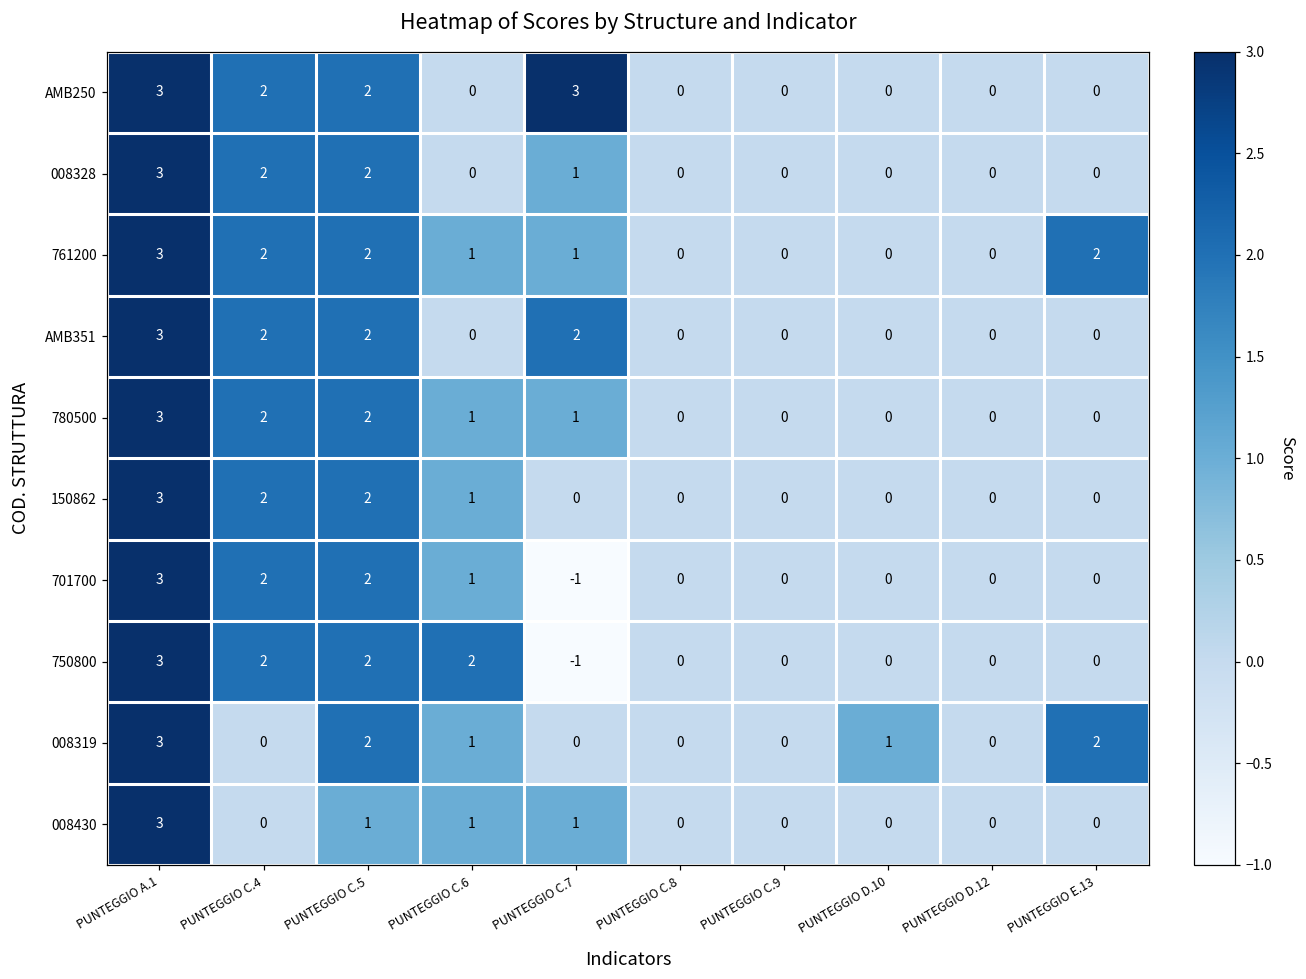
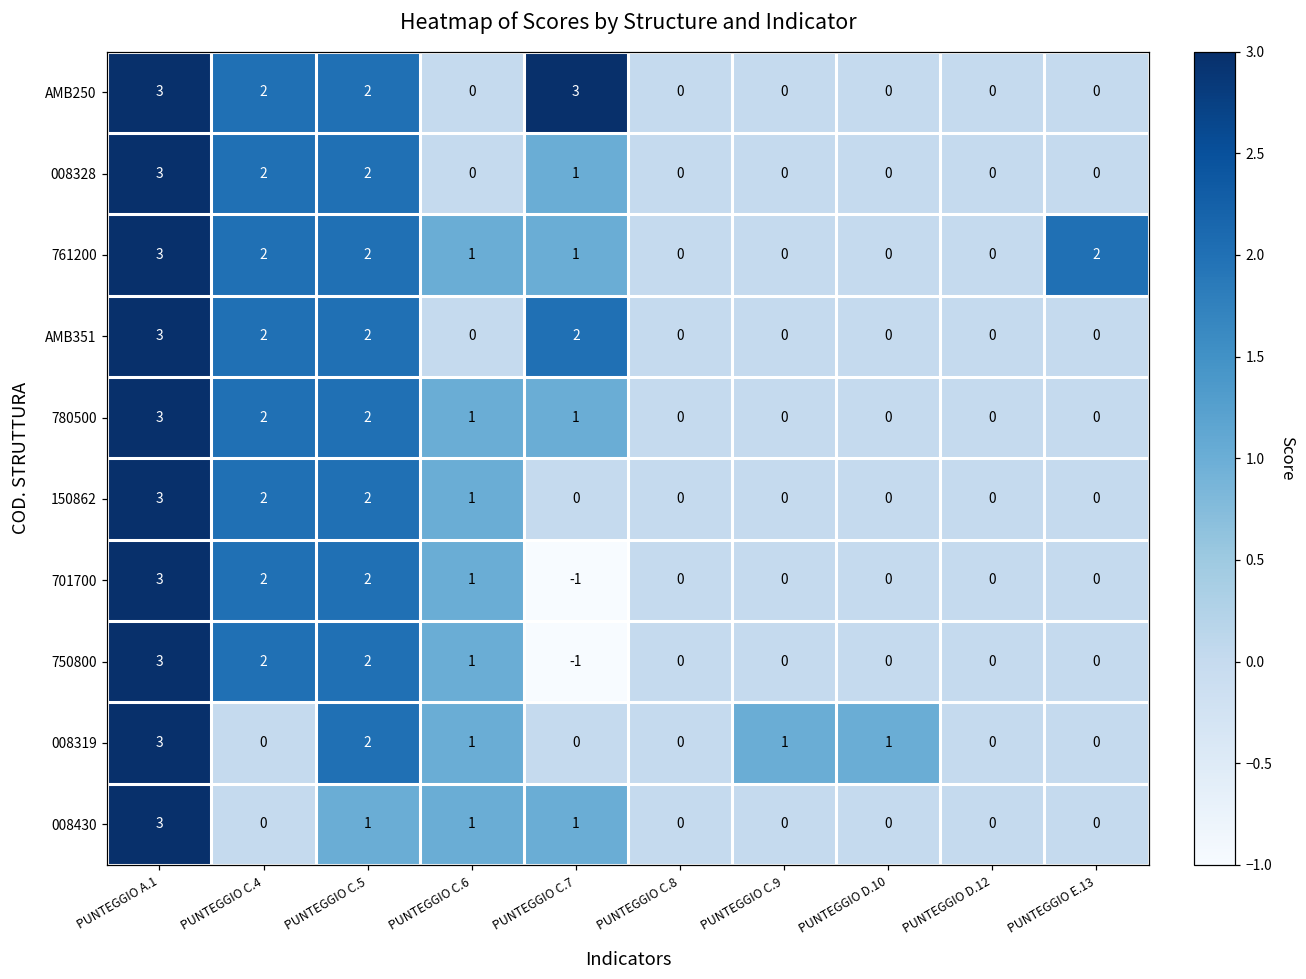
750800, PUNTEGGIO C.6: 2 -> 1
008319, PUNTEGGIO C.9: 0 -> 1
008319, PUNTEGGIO E.13: 2 -> 0
